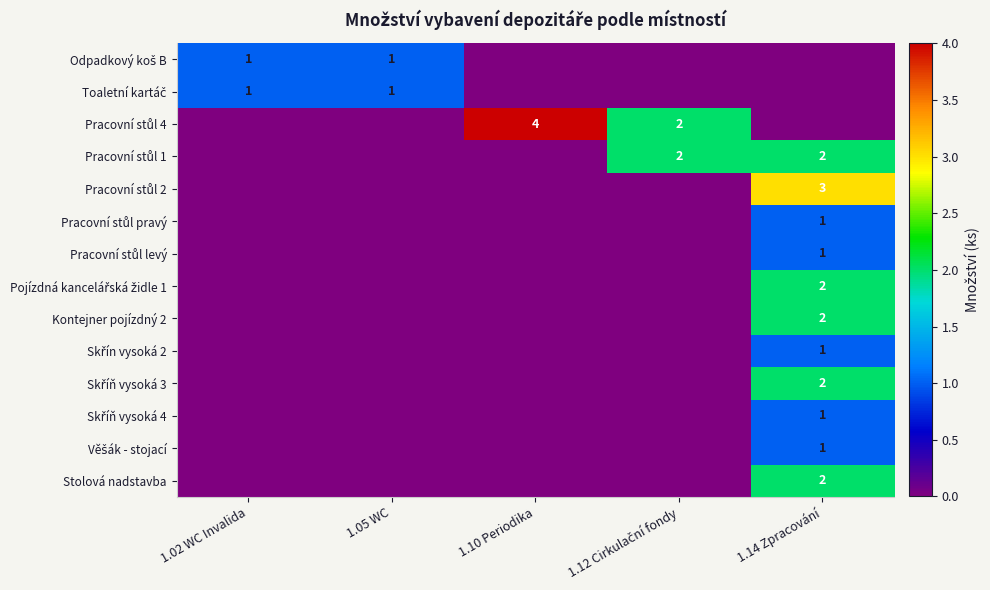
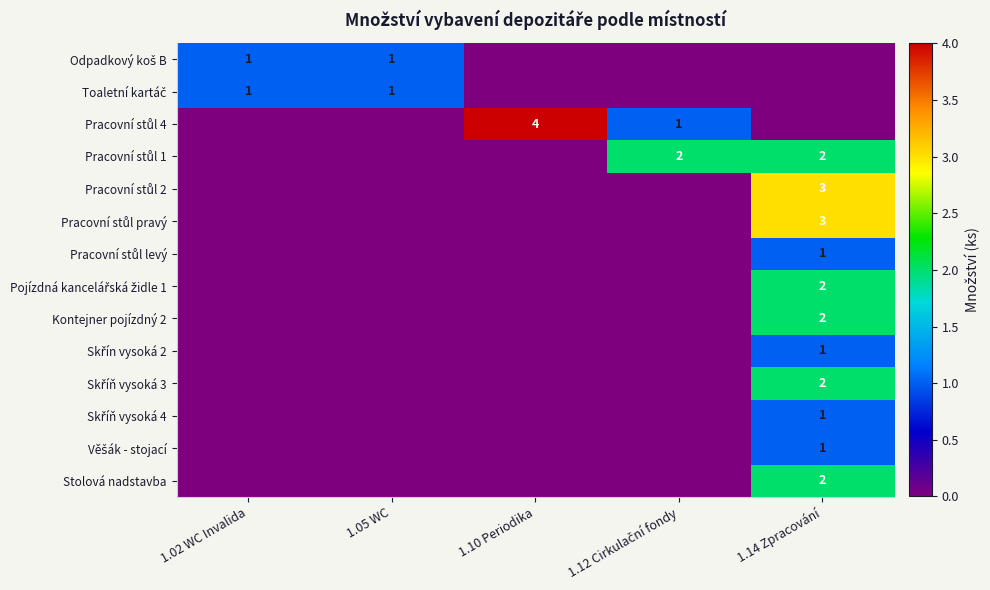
Pracovní stůl 4, 1.12 Cirkulační fondy: 2 -> 1
Pracovní stůl pravý, 1.14 Zpracování: 1 -> 3
